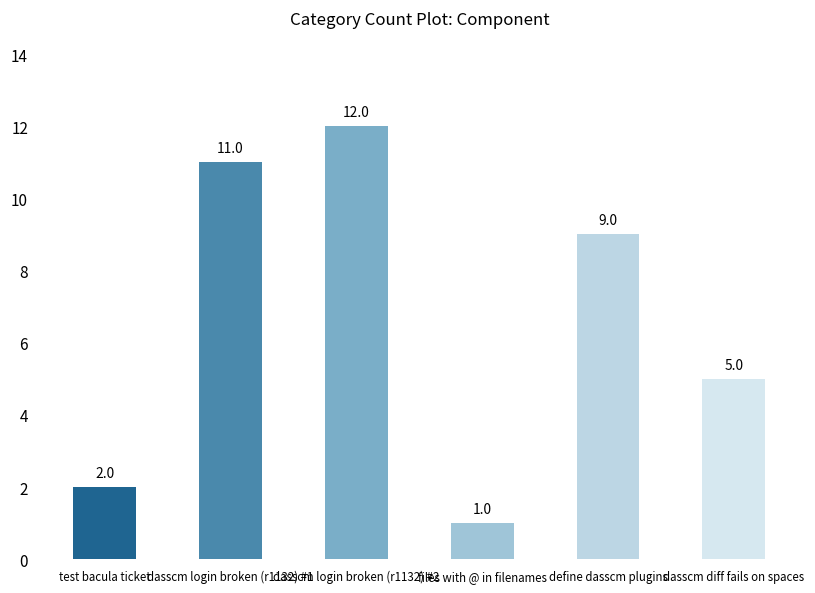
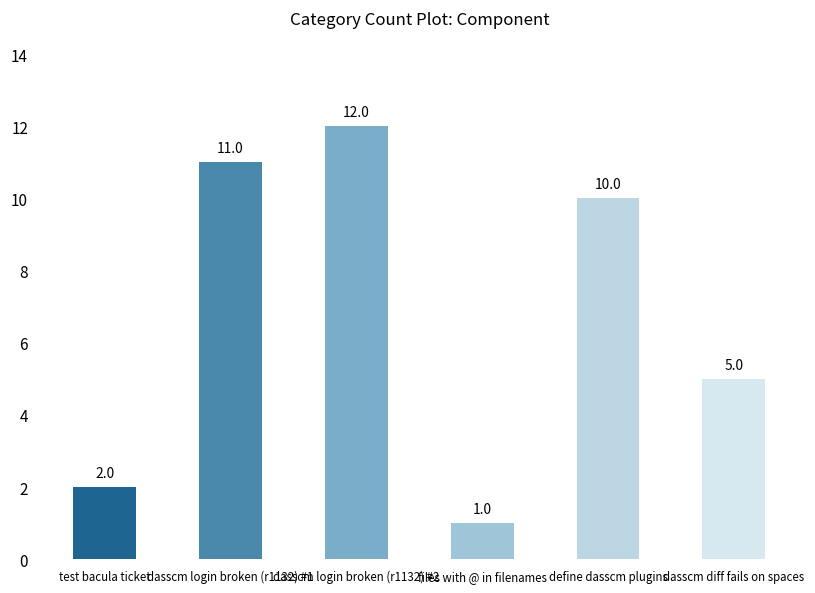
define dasscm plugins: 9.0 -> 10.0
